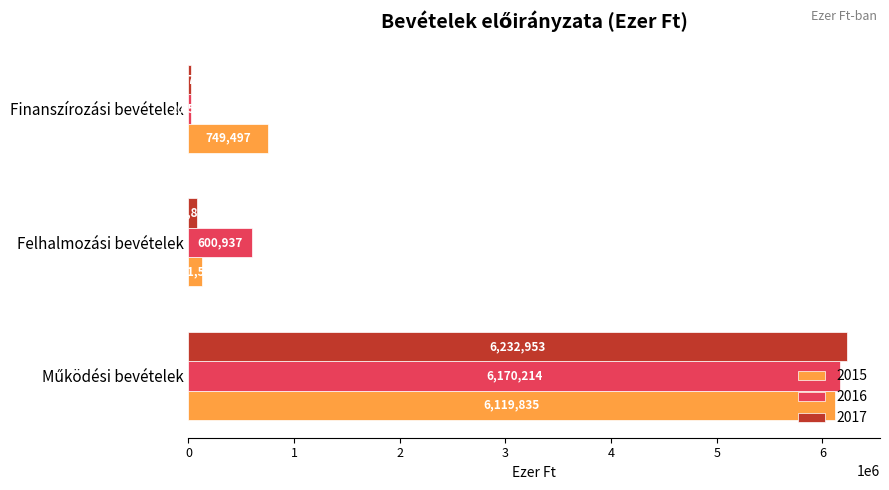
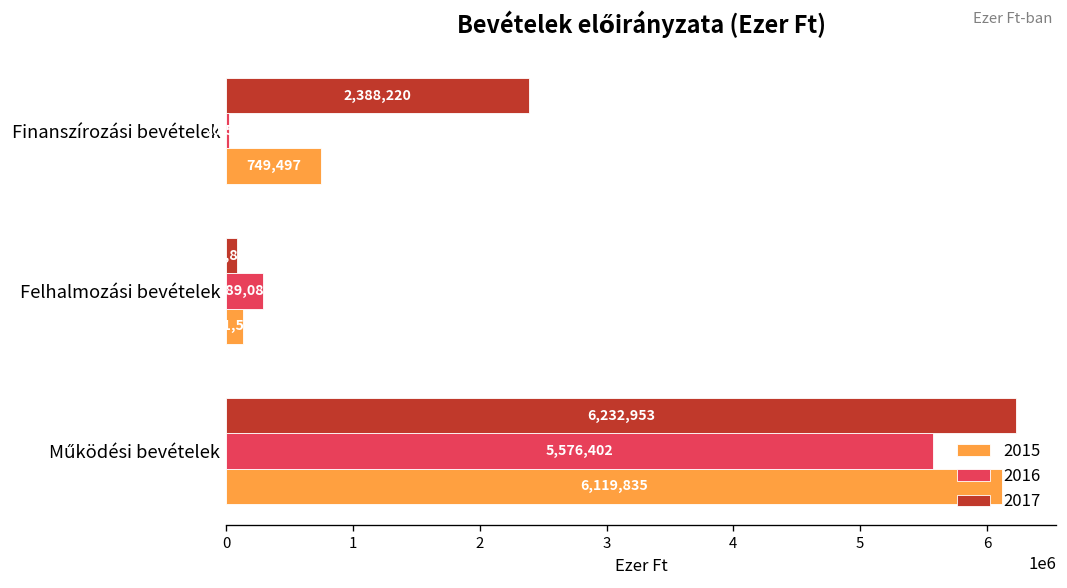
2017, Finanszírozási bevételek: 20000 -> 2390000
2016, Felhalmozási bevételek: 600,937 -> 289,085
2016, Működési bevételek: 6,170,214 -> 5,576,402
